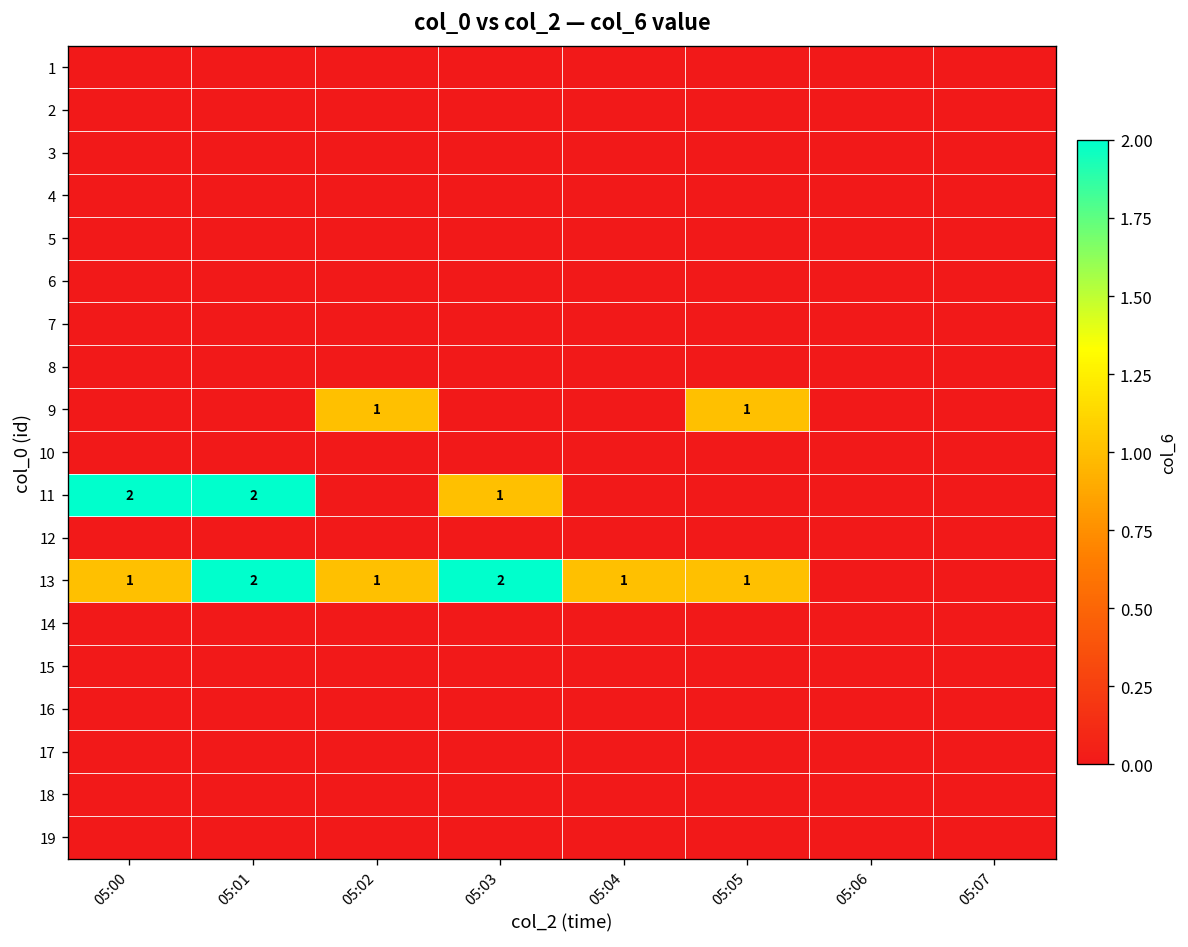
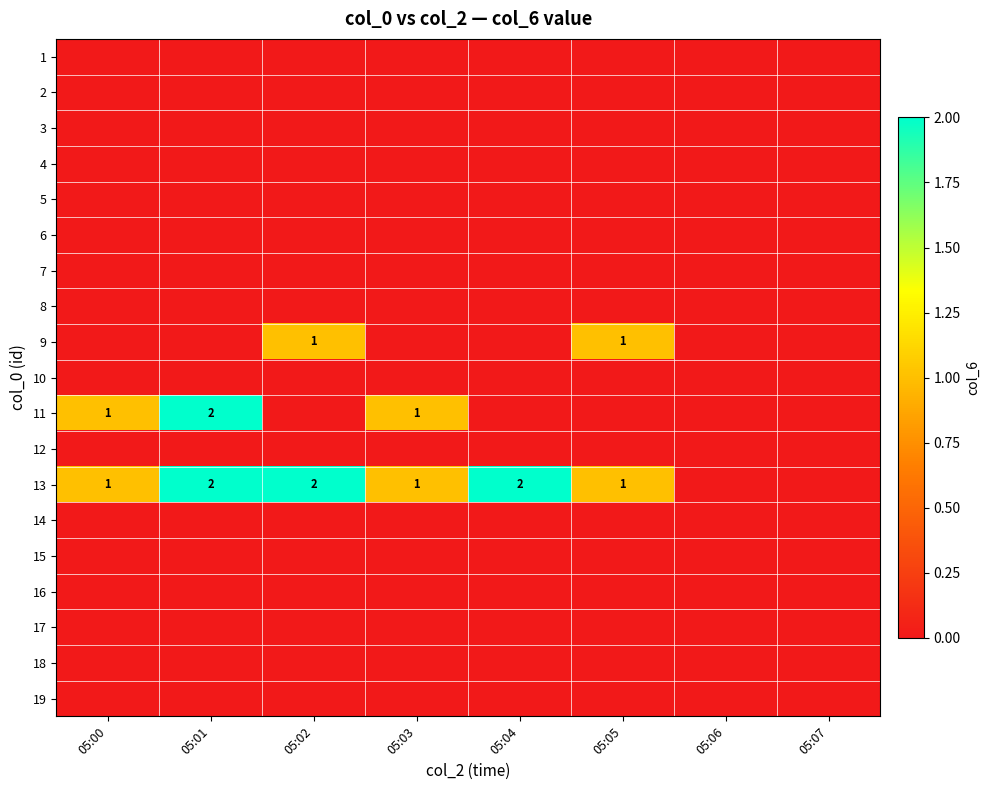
11, 05:00: 2 -> 1
13, 05:02: 1 -> 2
13, 05:03: 2 -> 1
13, 05:04: 1 -> 2
